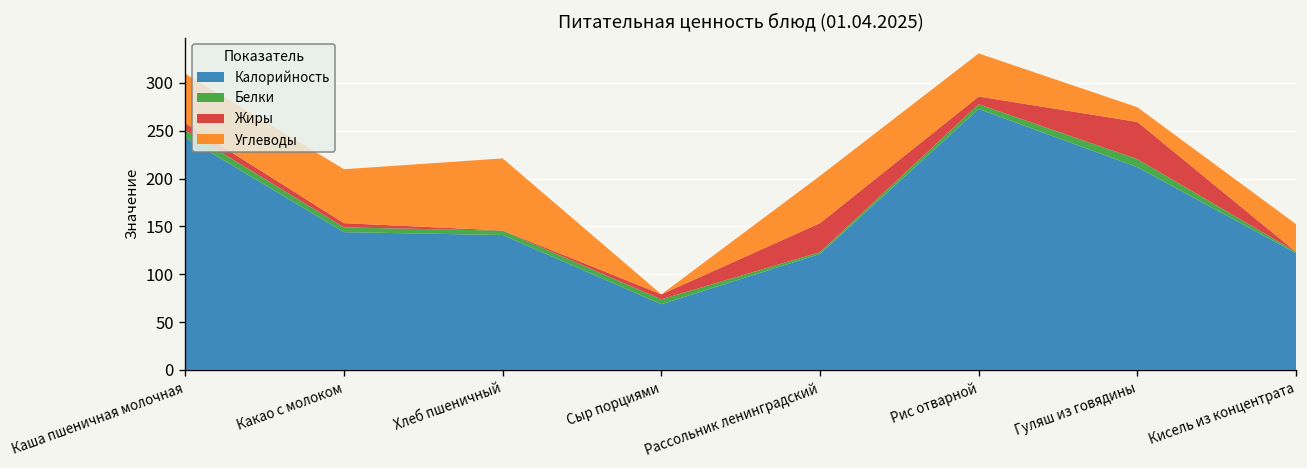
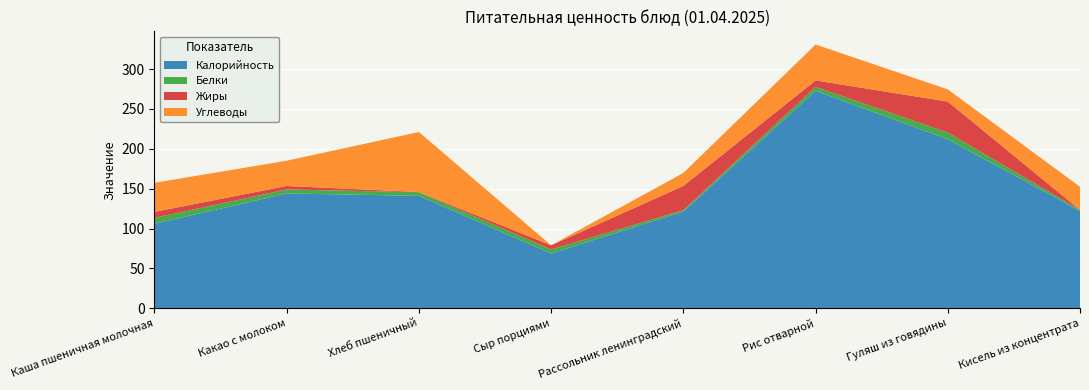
Калорийность, Каша пшеничная молочная: 240 -> 110
Углеводы, Каша пшеничная молочная: 50 -> 40
Углеводы, Какао с молоком: 60 -> 30
Углеводы, Рассольник ленинградский: 50 -> 20
